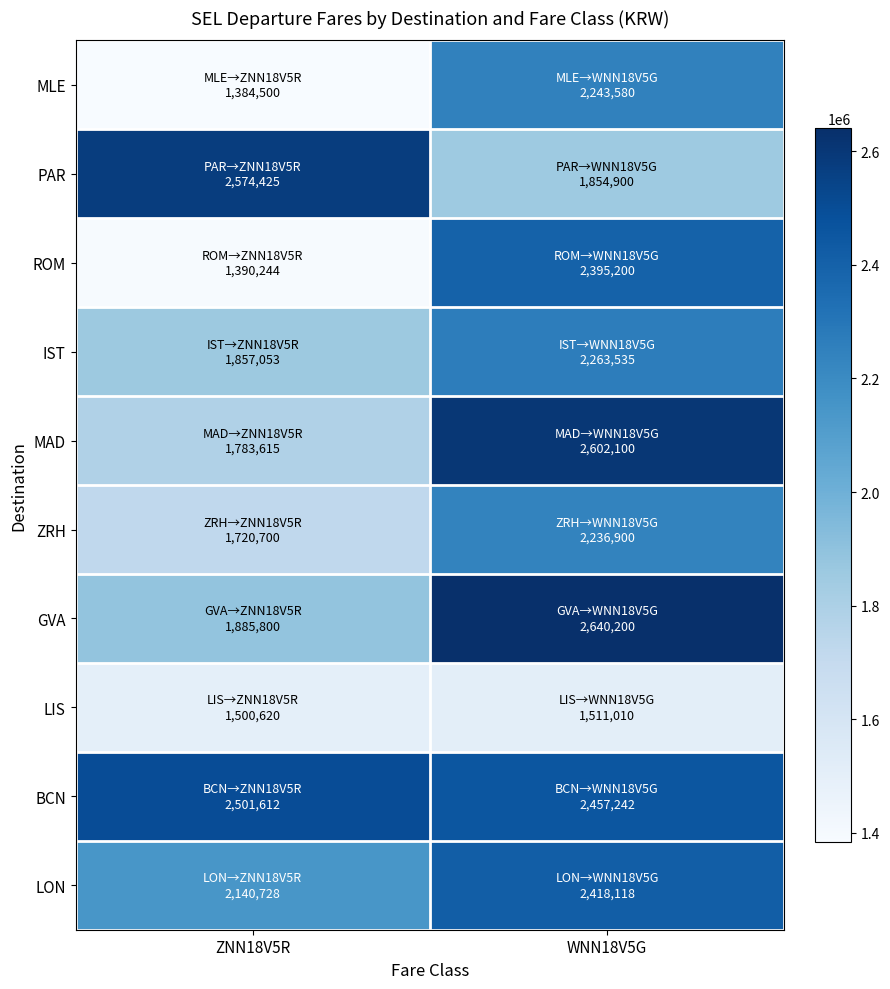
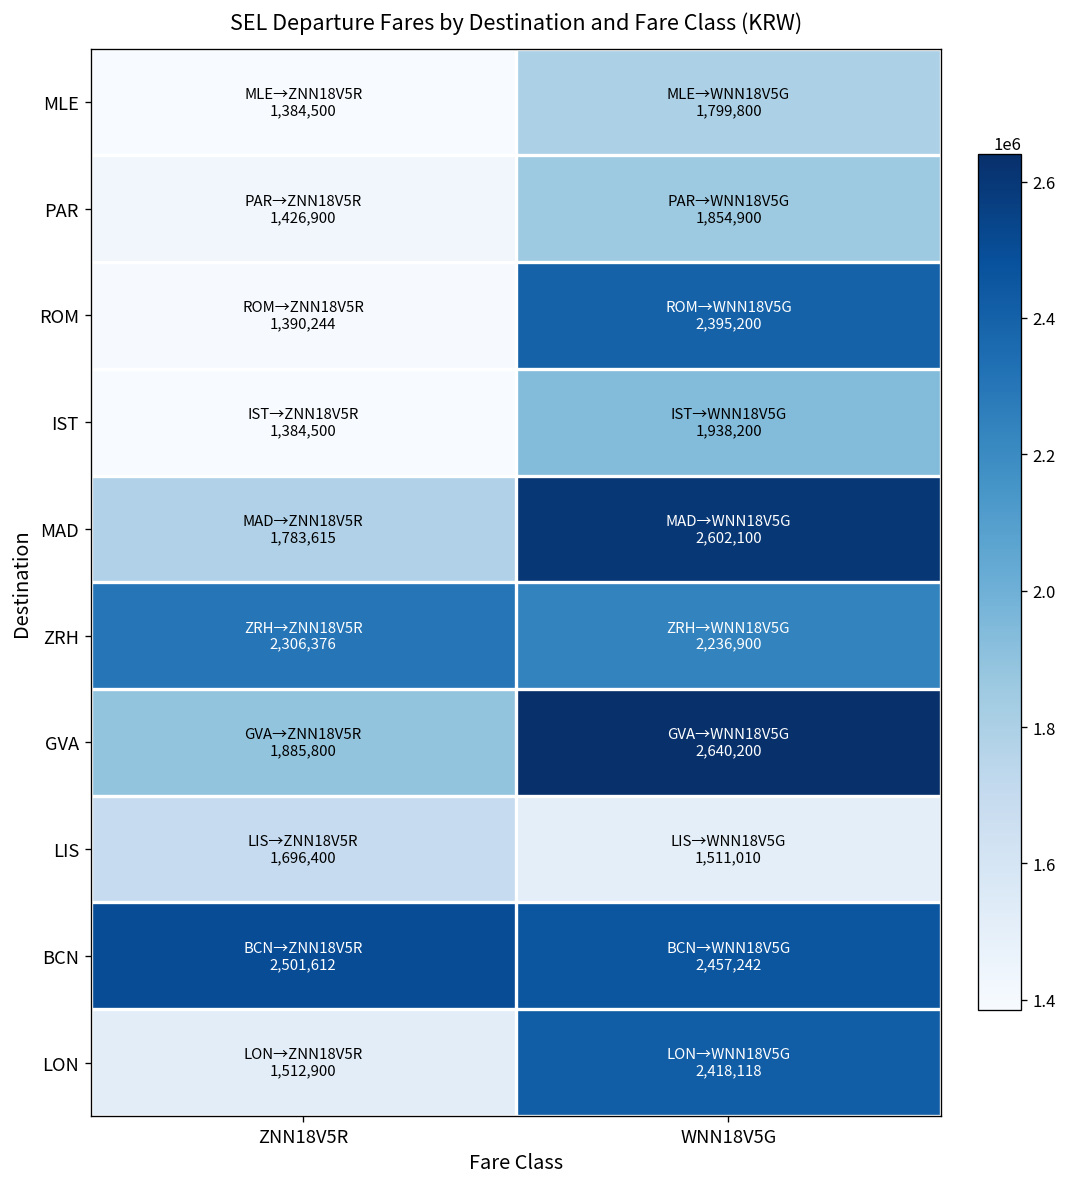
MLE, WNN18V5G: 2,243,580 -> 1,799,800
PAR, ZNN18V5R: 2,574,425 -> 1,426,900
IST, ZNN18V5R: 1,857,053 -> 1,384,500
IST, WNN18V5G: 2,263,535 -> 1,938,200
ZRH, ZNN18V5R: 1,720,700 -> 2,306,376
LIS, ZNN18V5R: 1,500,620 -> 1,696,400
LON, ZNN18V5R: 2,140,728 -> 1,512,900
